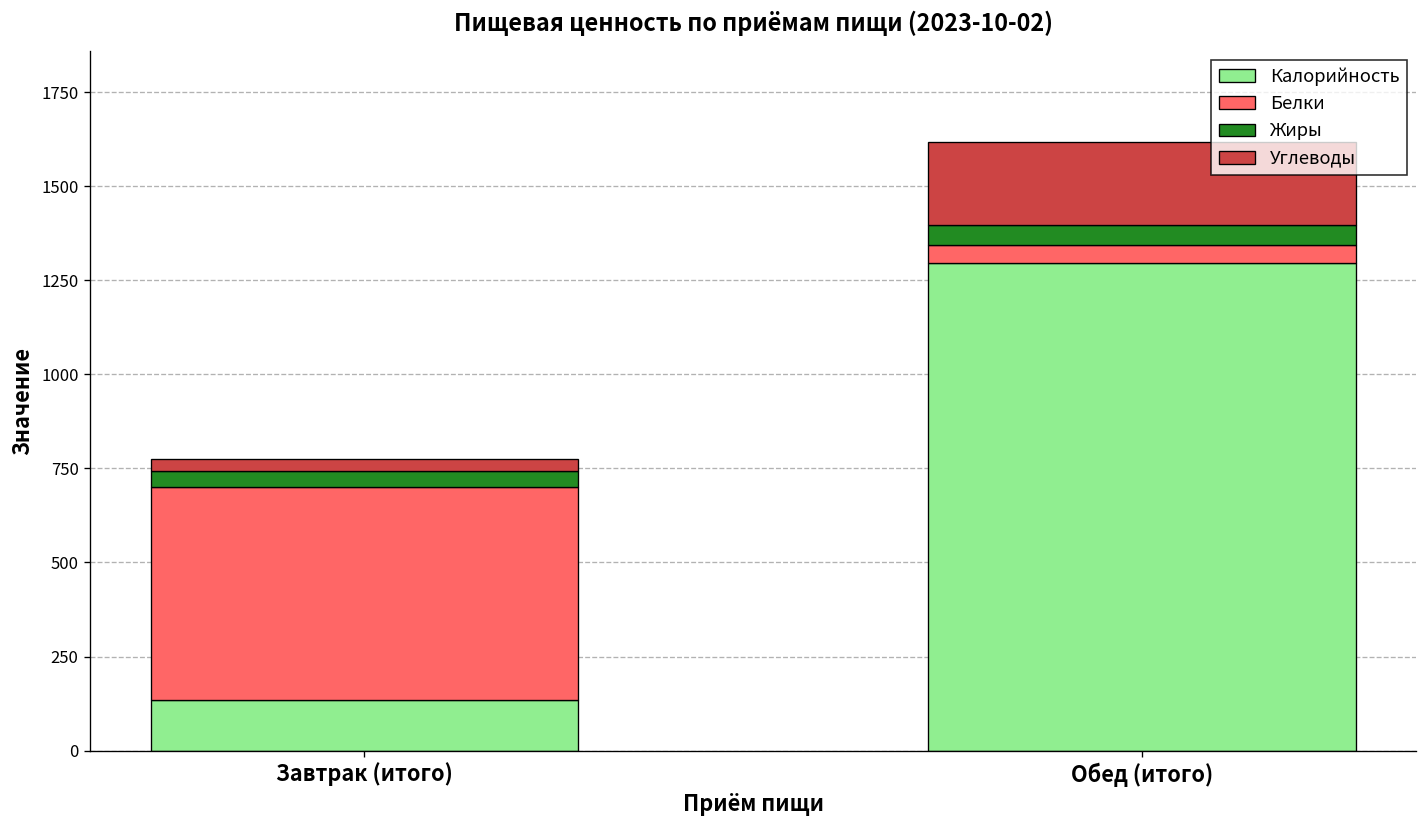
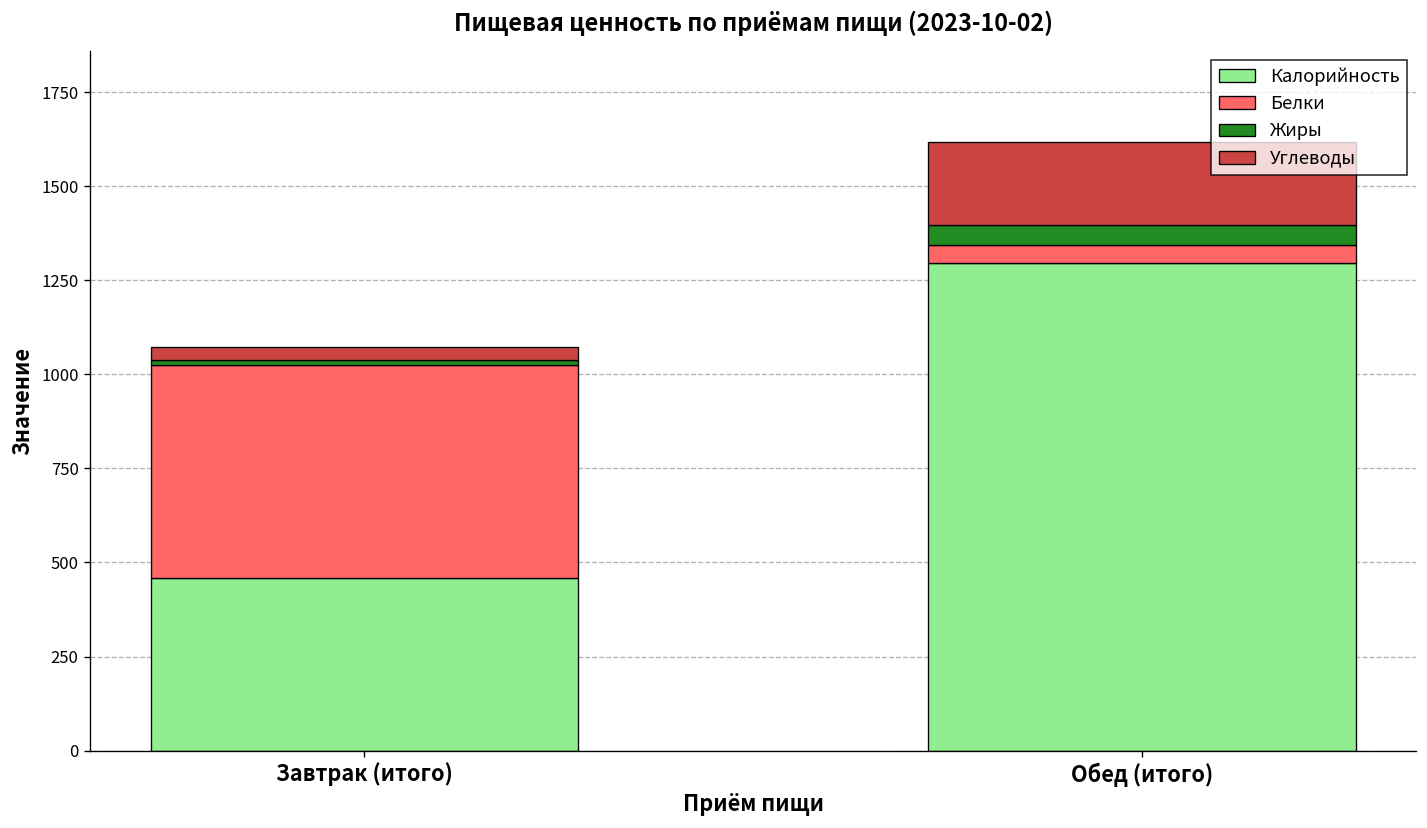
Калорийность, Завтрак (итого): 130 -> 460
Жиры, Завтрак (итого): 40 -> 20
